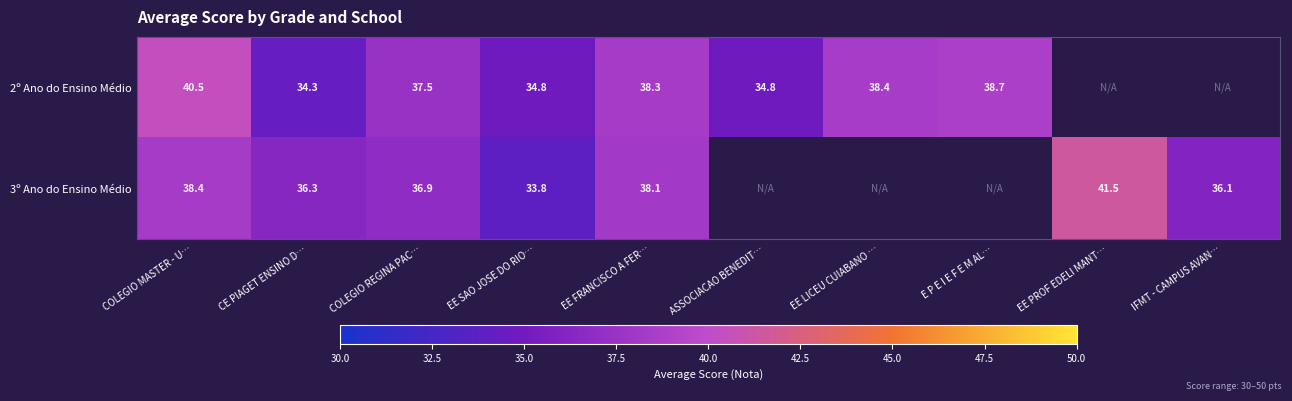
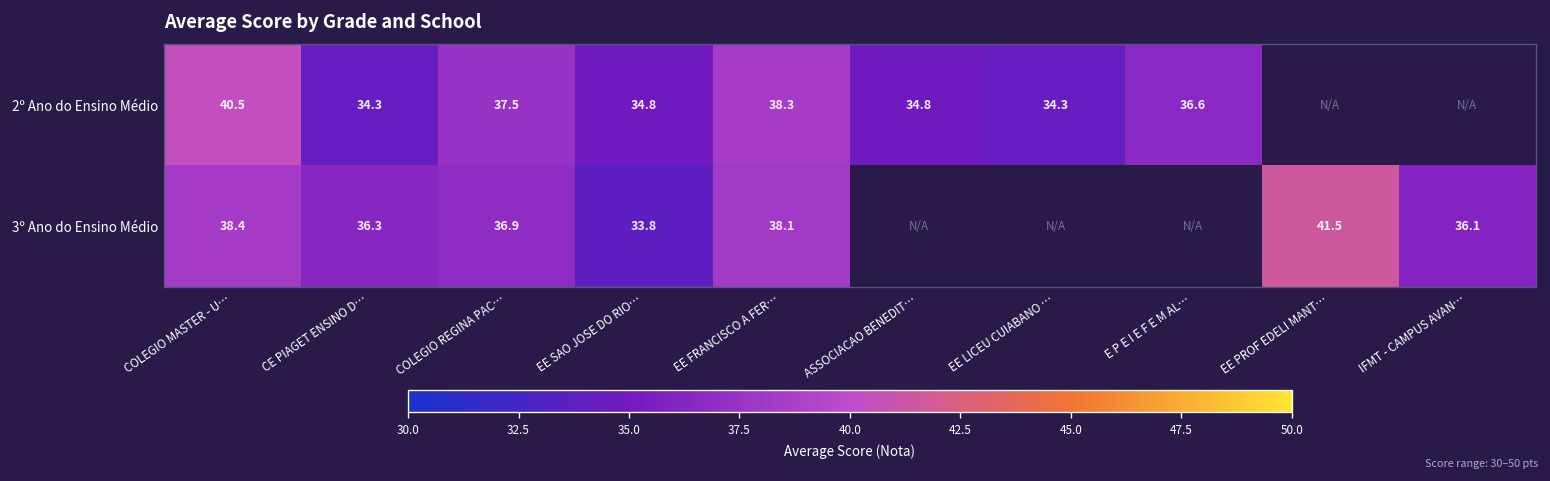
2º Ano do Ensino Médio, EE LICEU CUIABANO …: 38.4 -> 34.3
2º Ano do Ensino Médio, E P E I E F E M AL…: 38.7 -> 36.6
